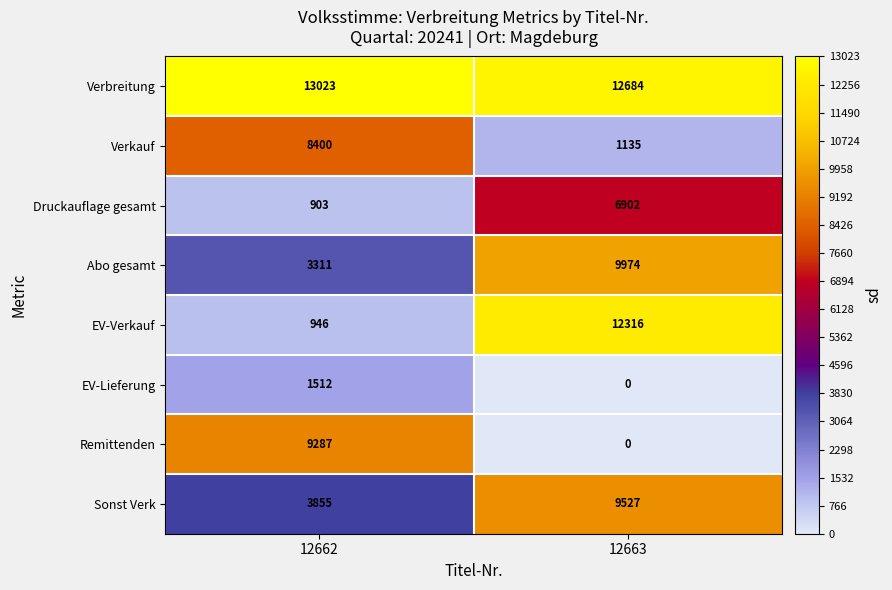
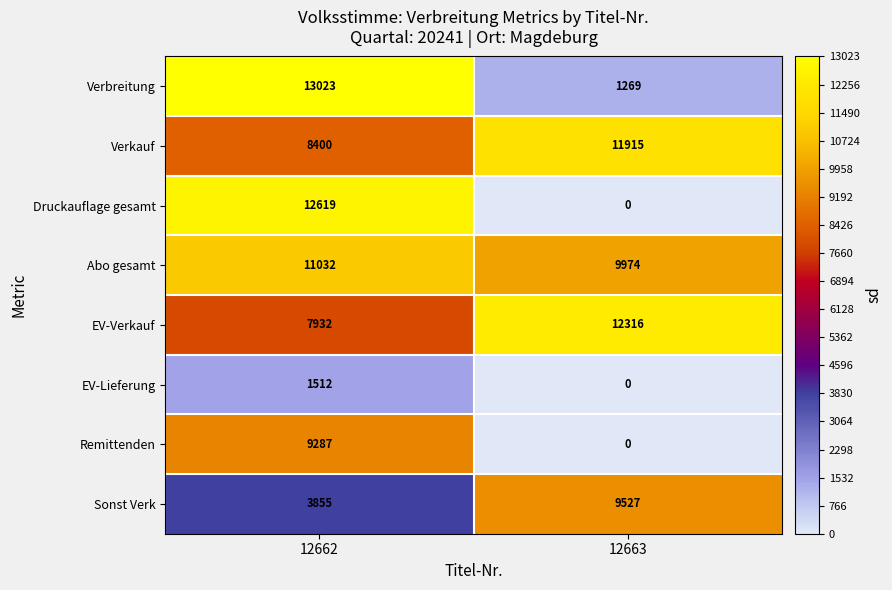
Verbreitung, 12663: 12684 -> 1269
Verkauf, 12663: 1135 -> 11915
Druckauflage gesamt, 12662: 903 -> 12619
Druckauflage gesamt, 12663: 6902 -> 0
Abo gesamt, 12662: 3311 -> 11032
EV-Verkauf, 12662: 946 -> 7932
